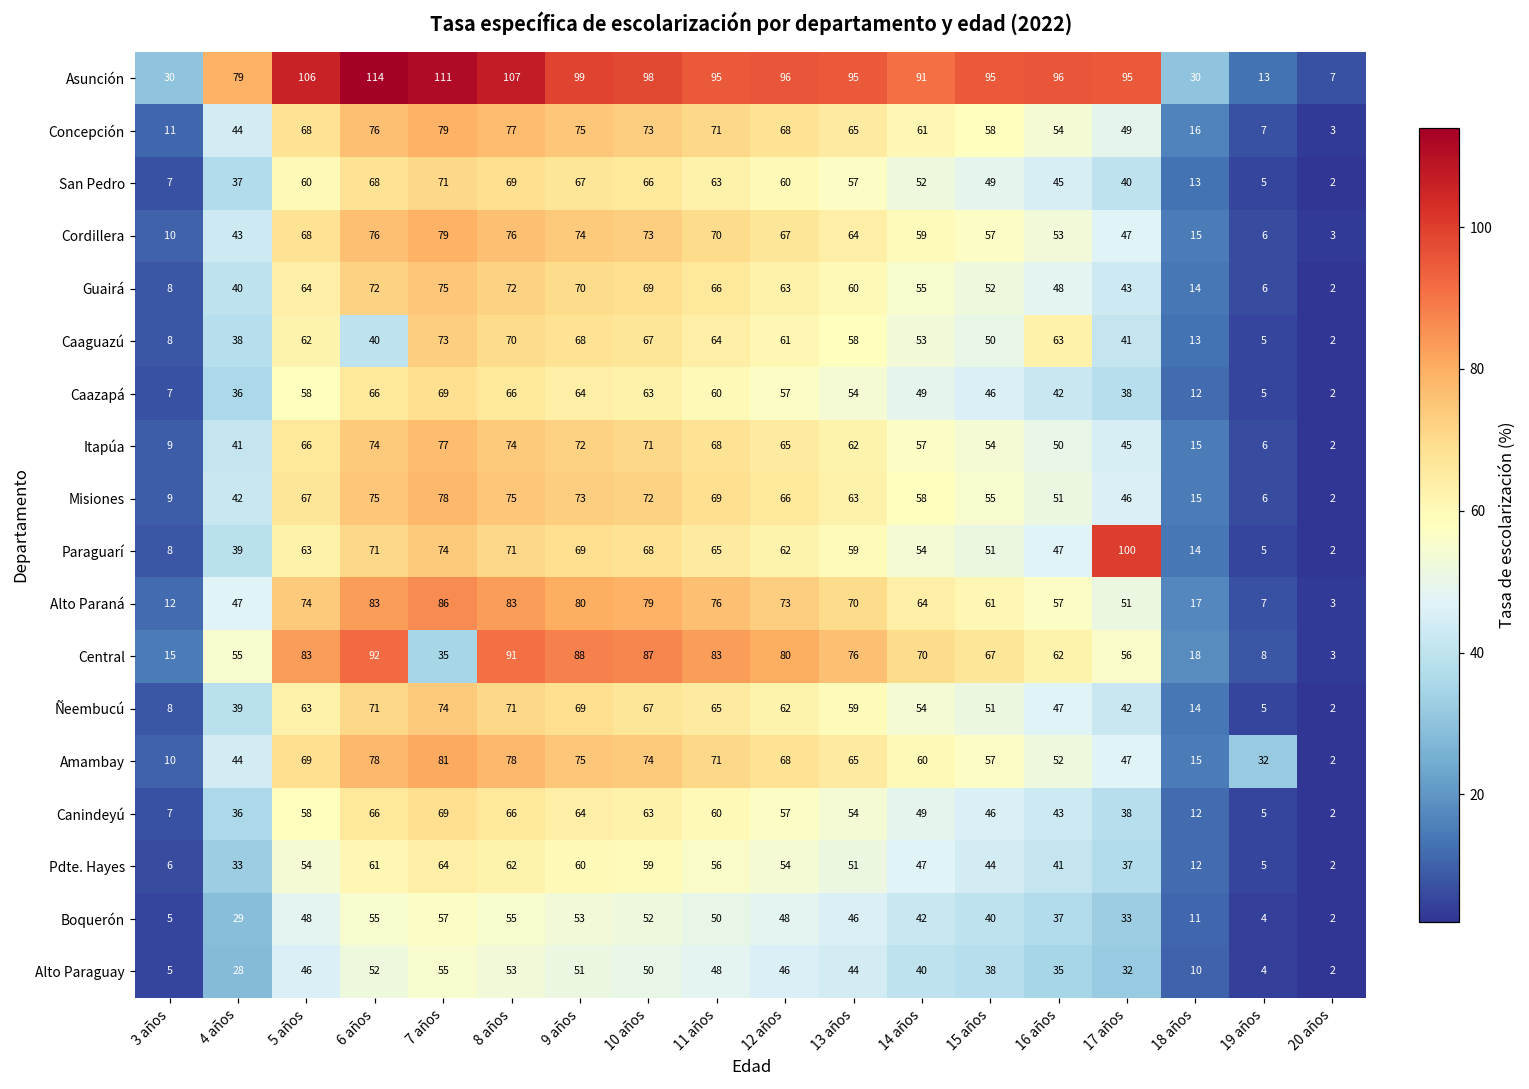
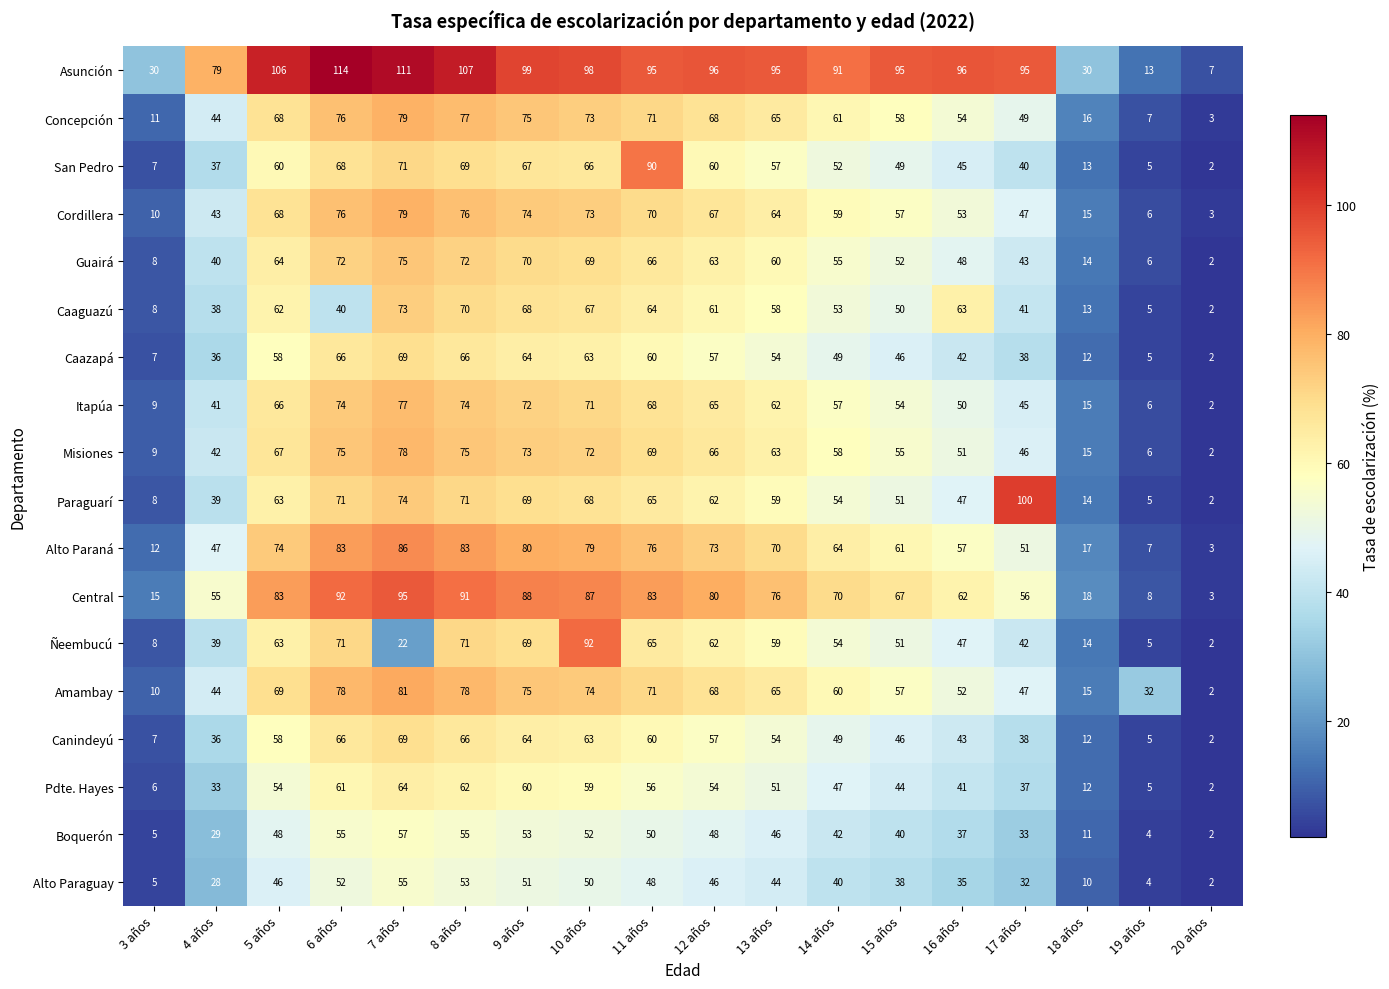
San Pedro, 11 años: 63 -> 90
Central, 7 años: 35 -> 95
Ñeembucú, 7 años: 74 -> 22
Ñeembucú, 10 años: 67 -> 92
